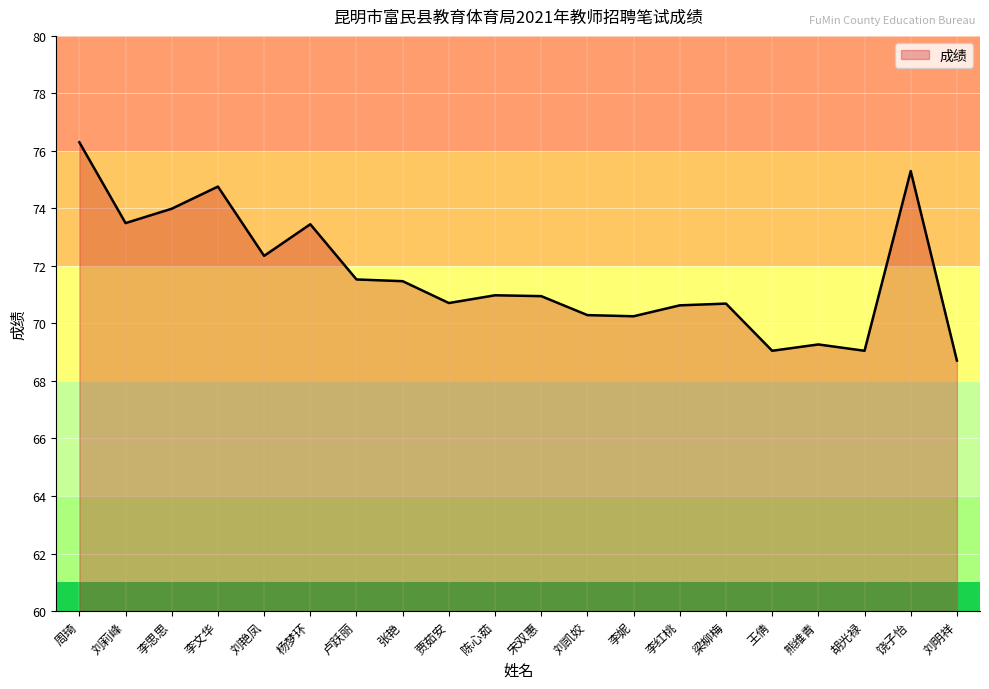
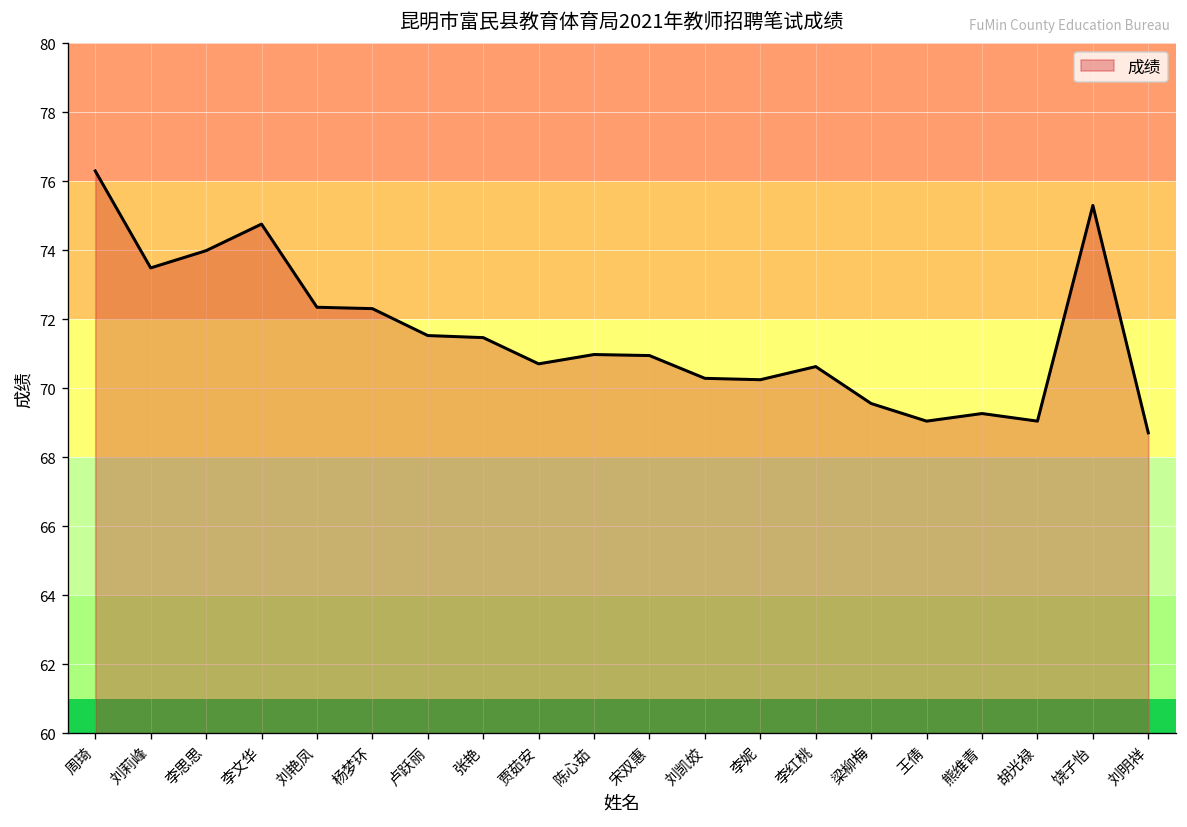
杨梦环: 73.5 -> 72.3
梁柳梅: 70.7 -> 69.6
